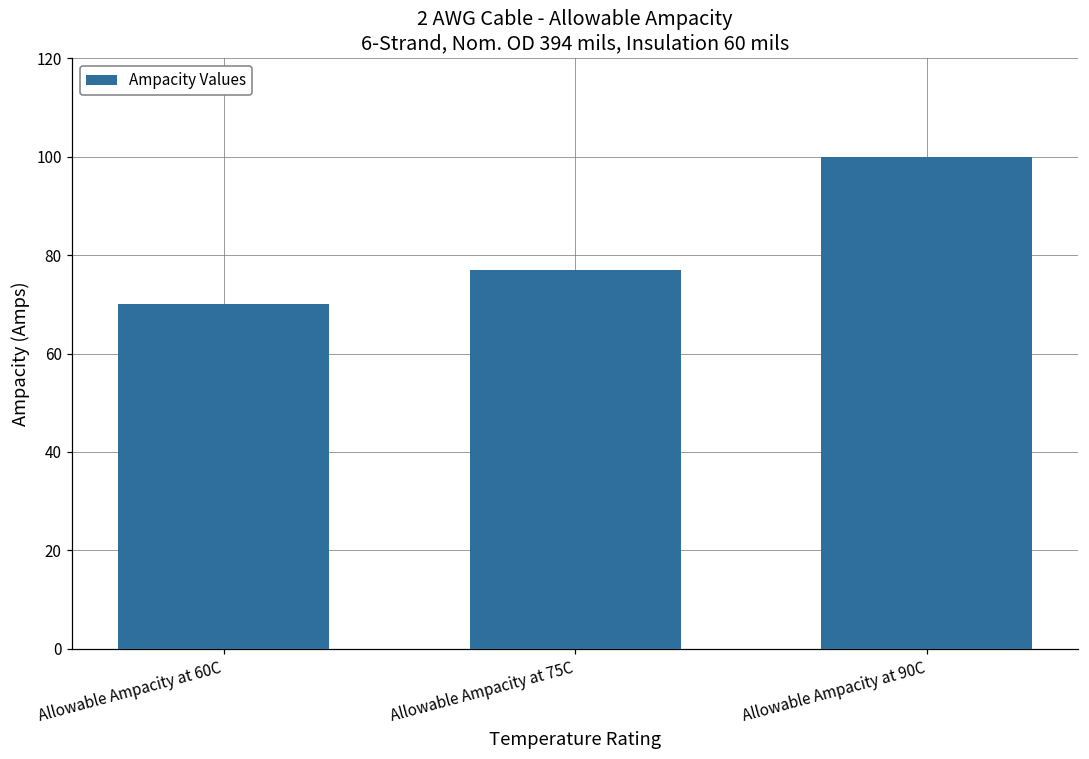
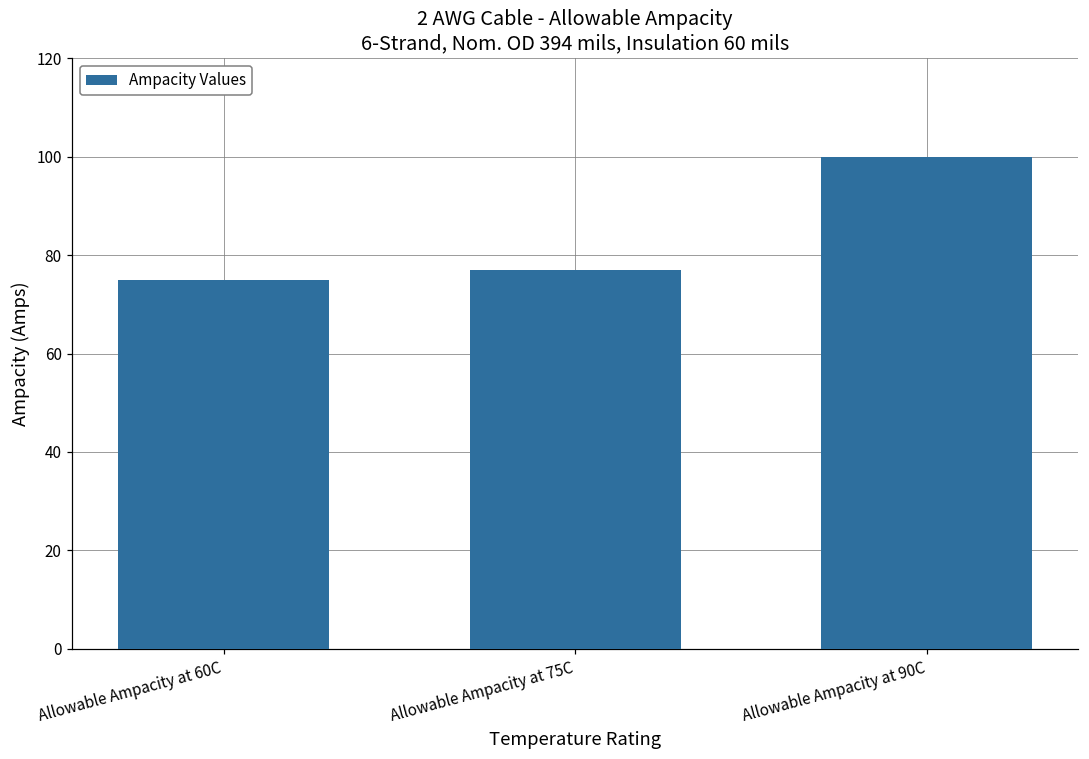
Allowable Ampacity at 60C: 70 -> 75
